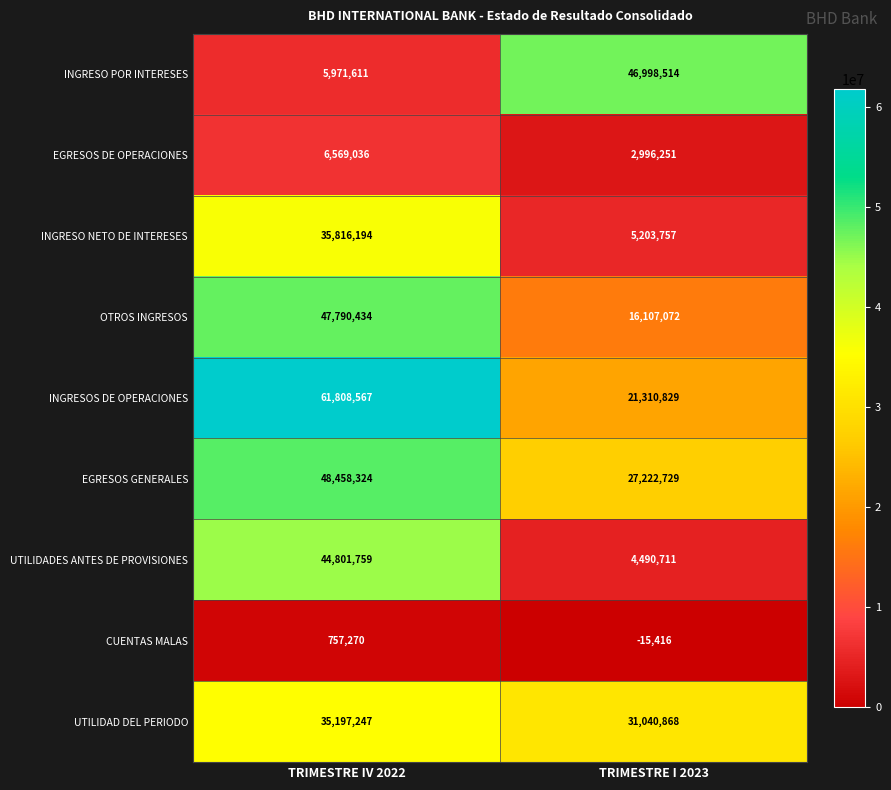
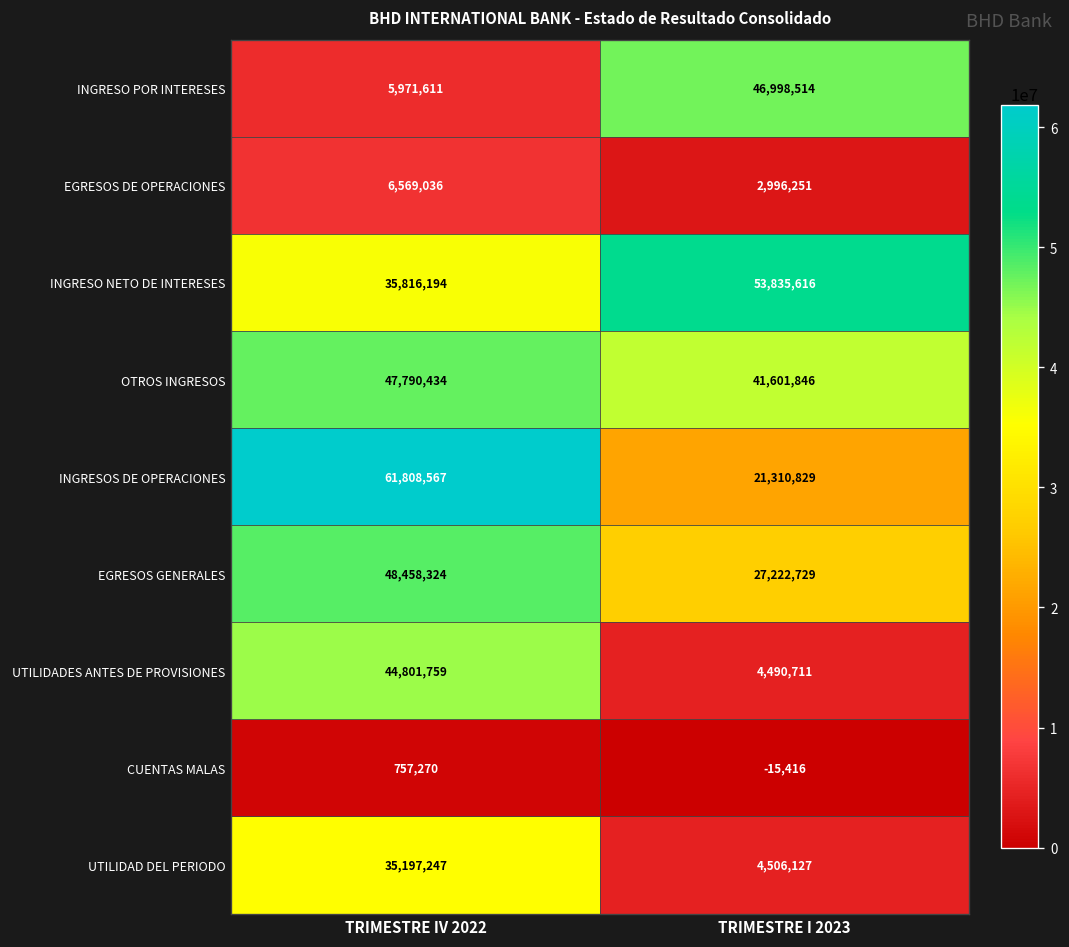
INGRESO NETO DE INTERESES, TRIMESTRE I 2023: 5,203,757 -> 53,835,616
OTROS INGRESOS, TRIMESTRE I 2023: 16,107,072 -> 41,601,846
UTILIDAD DEL PERIODO, TRIMESTRE I 2023: 31,040,868 -> 4,506,127
